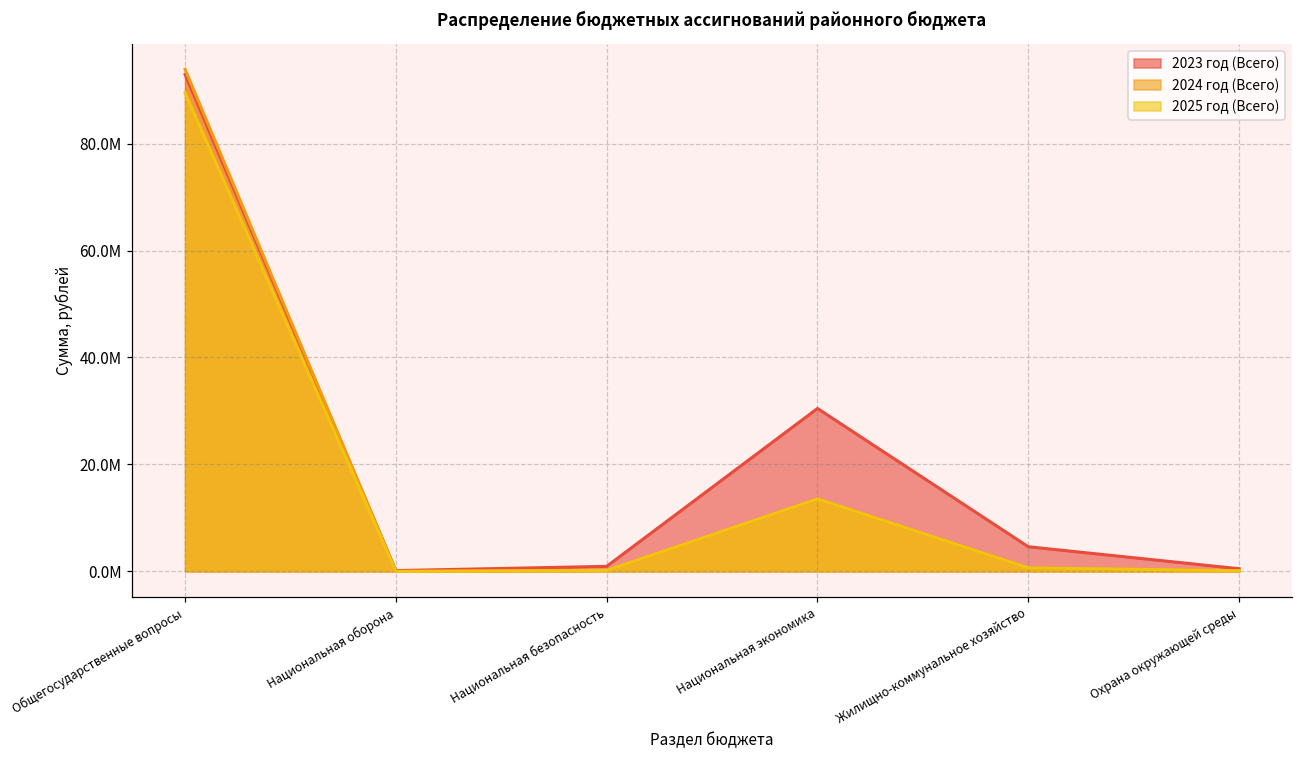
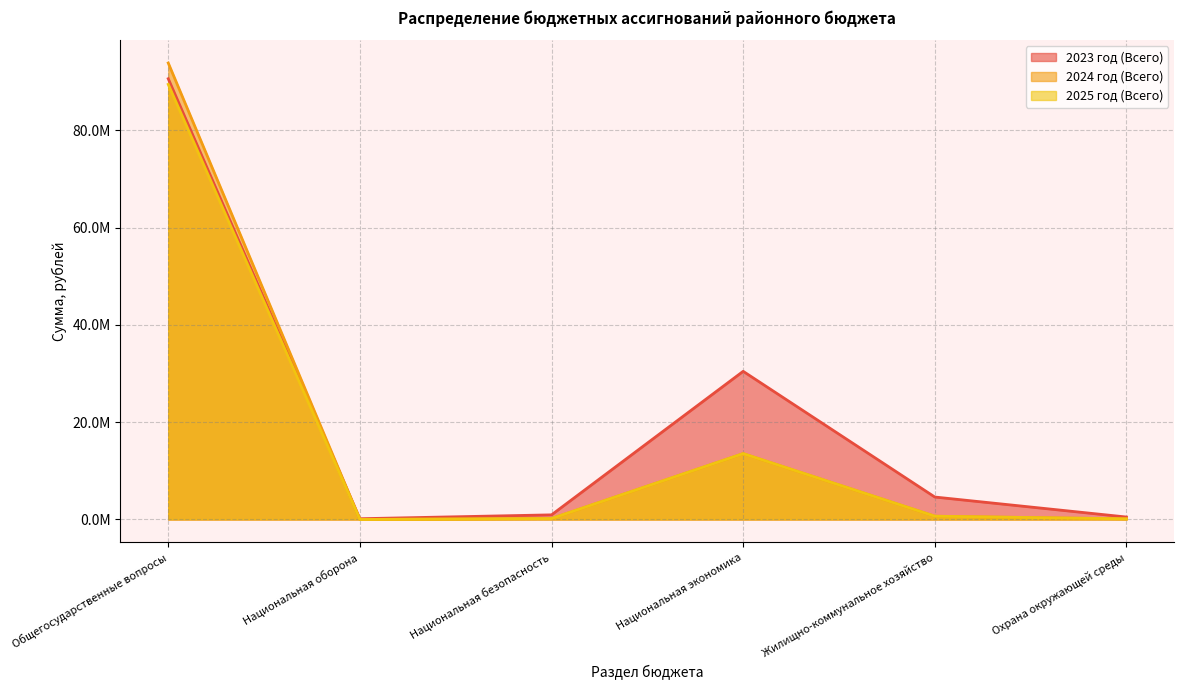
2023 год (Всего), Общегосударственные вопросы: 93000000 -> 91000000
